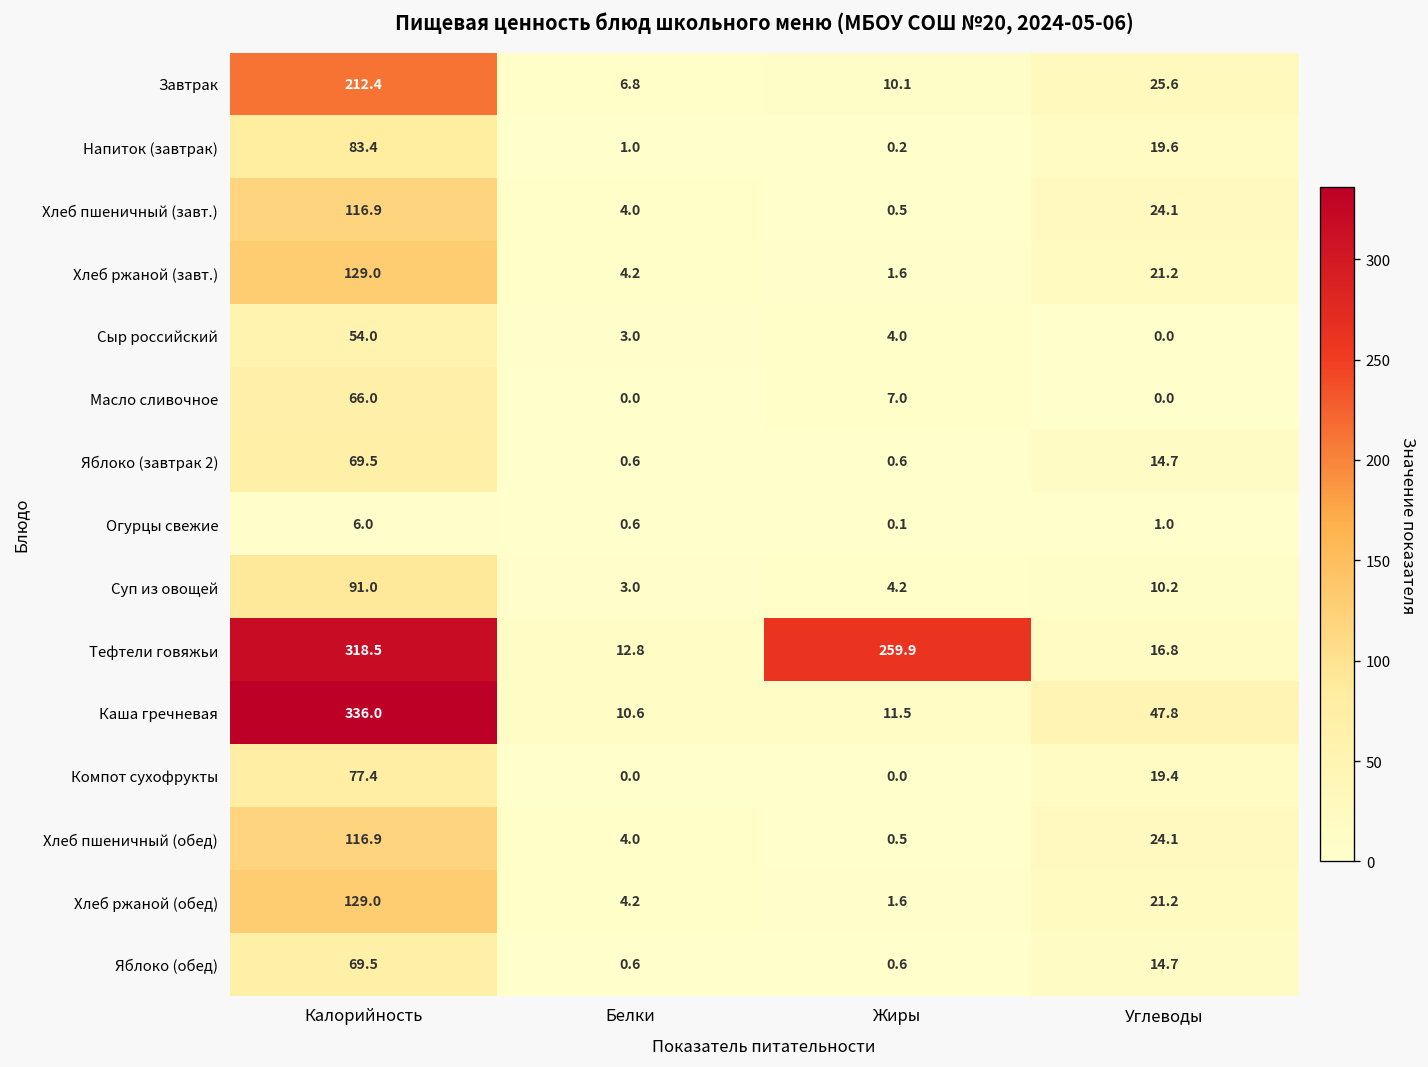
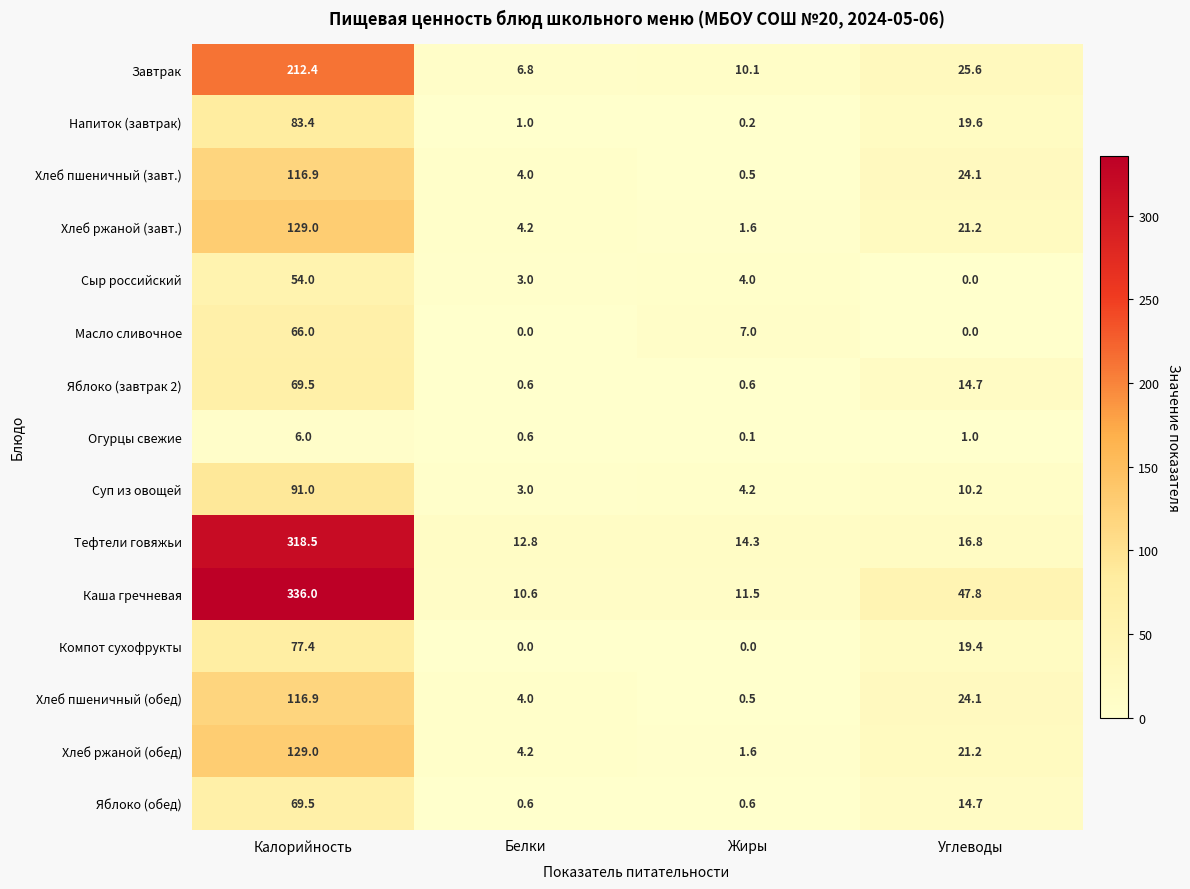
Тефтели говяжьи, Жиры: 259.9 -> 14.3
